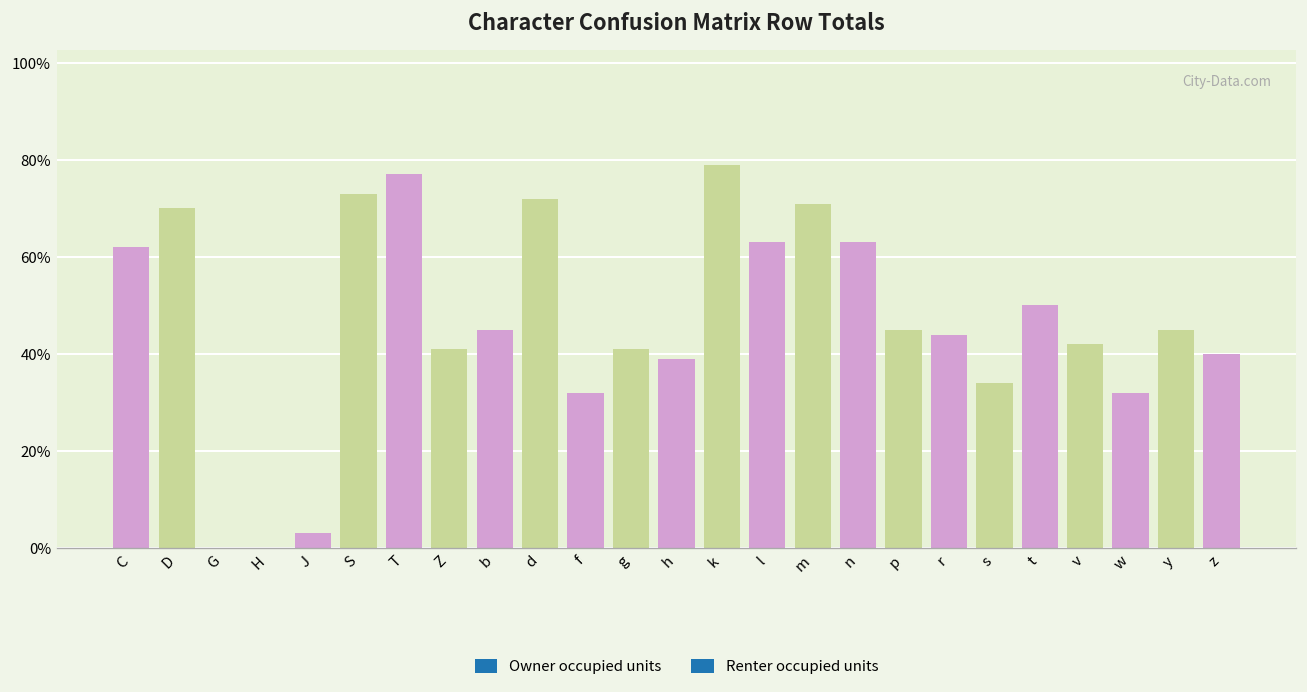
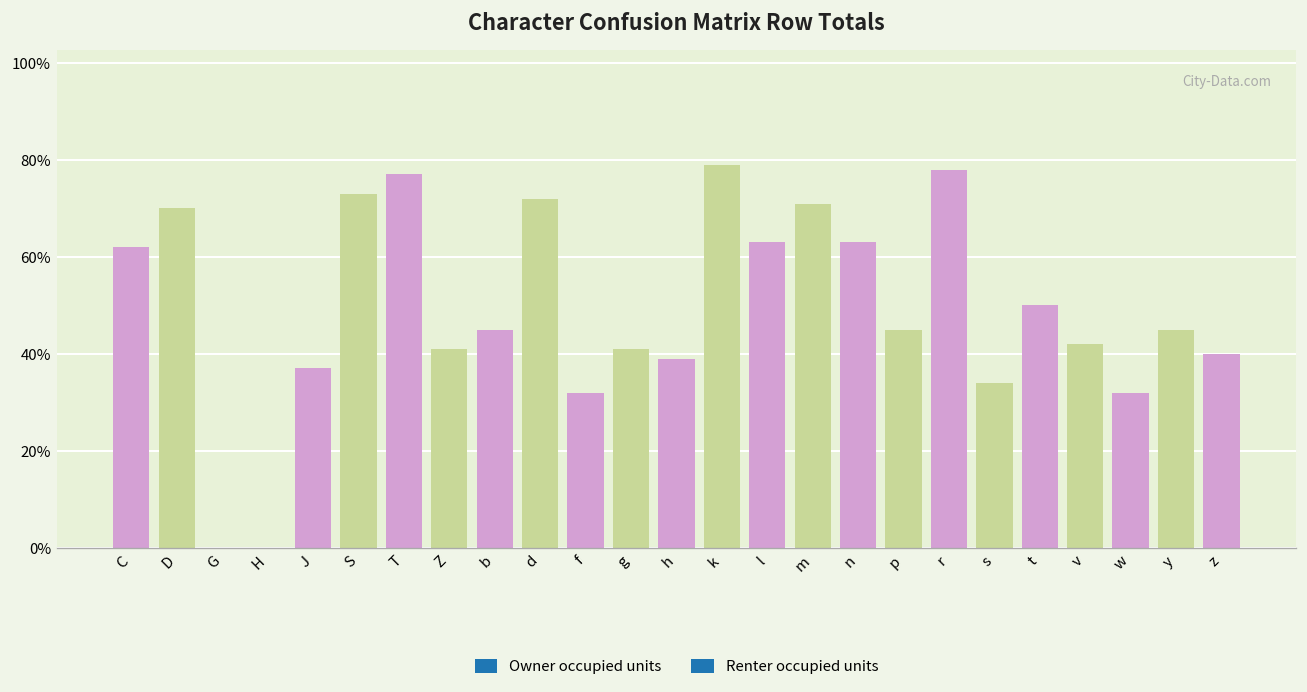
J: 3% -> 37%
r: 44% -> 78%
